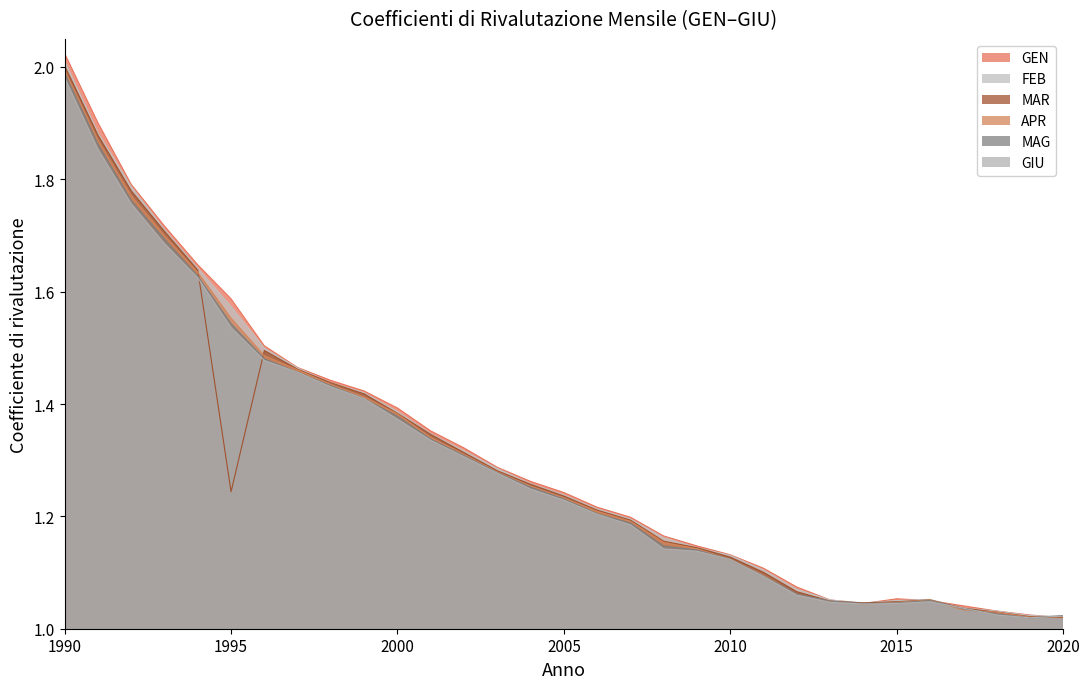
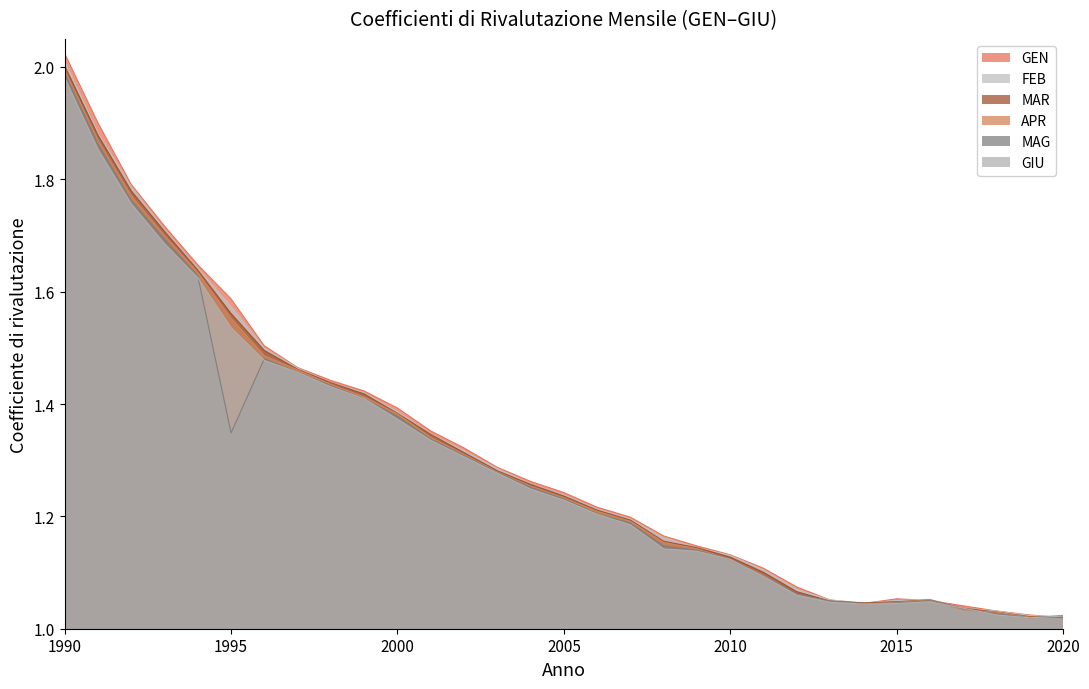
MAR, 1995: 1.24 -> 1.56
MAG, 1995: 1.54 -> 1.35
